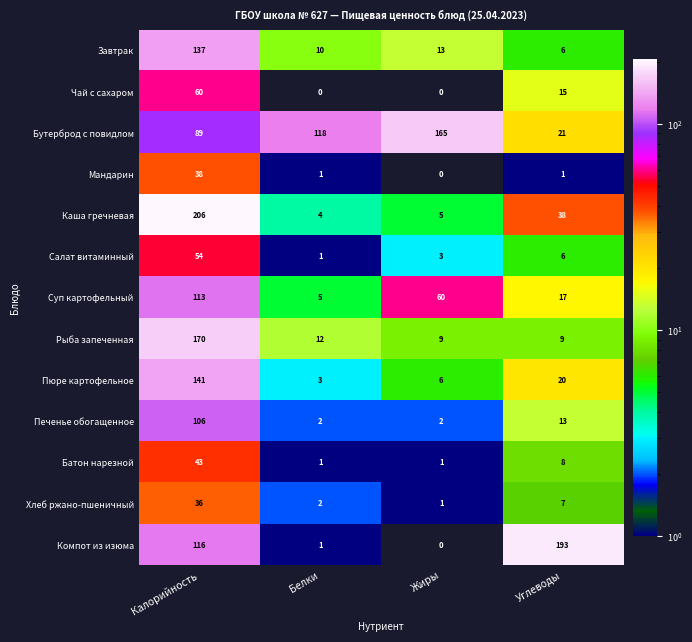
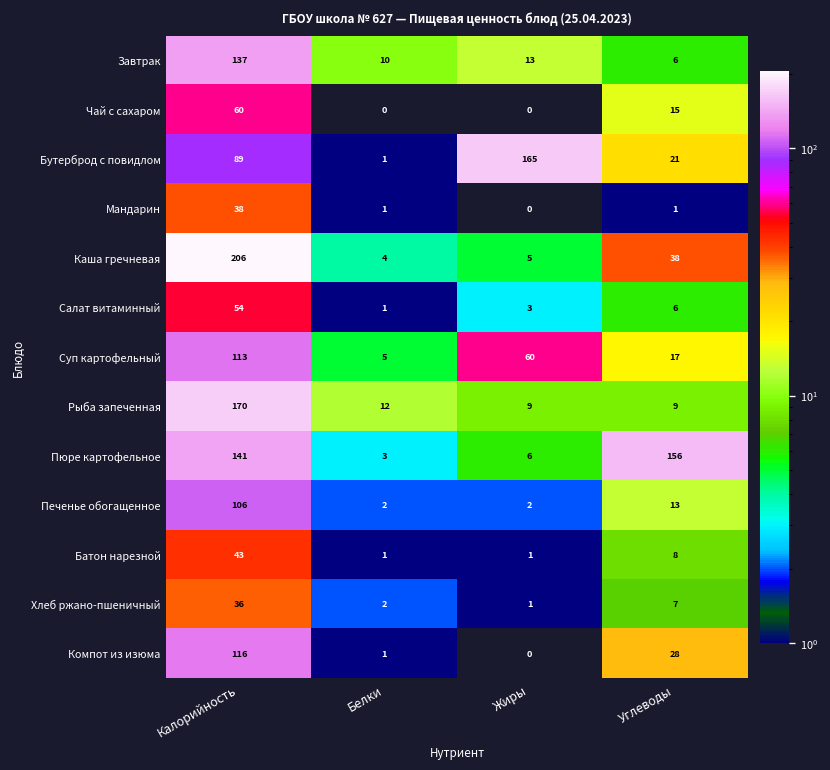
Бутерброд с повидлом, Белки: 118 -> 1
Пюре картофельное, Углеводы: 20 -> 156
Компот из изюма, Углеводы: 193 -> 28
